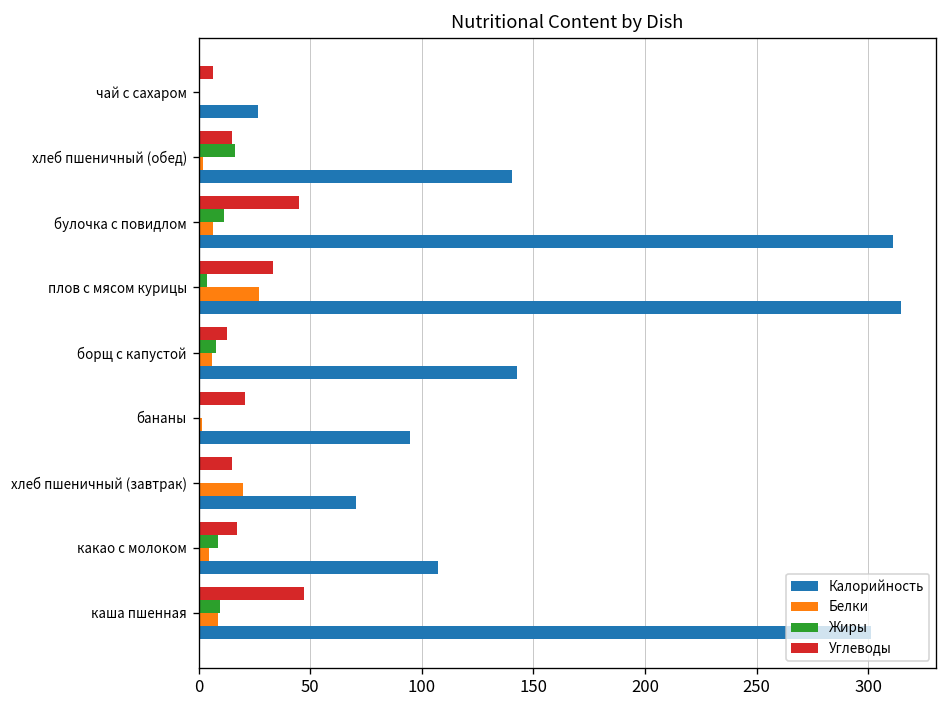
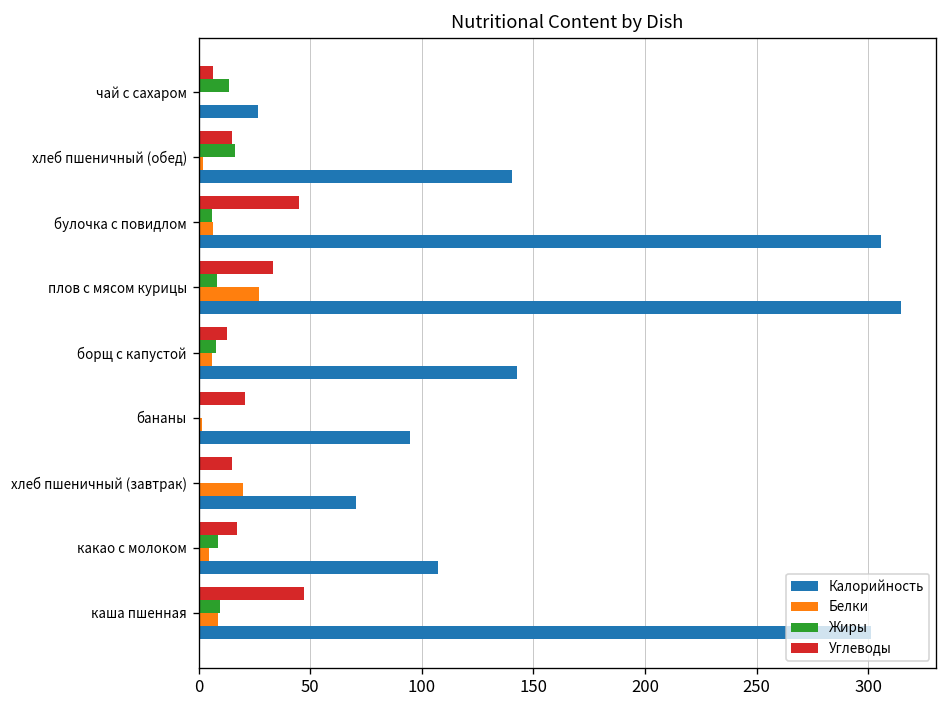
Жиры, чай с сахаром: 0 -> 14
Жиры, булочка с повидлом: 11 -> 6
Калорийность, булочка с повидлом: 311 -> 306
Жиры, плов с мясом курицы: 4 -> 8
